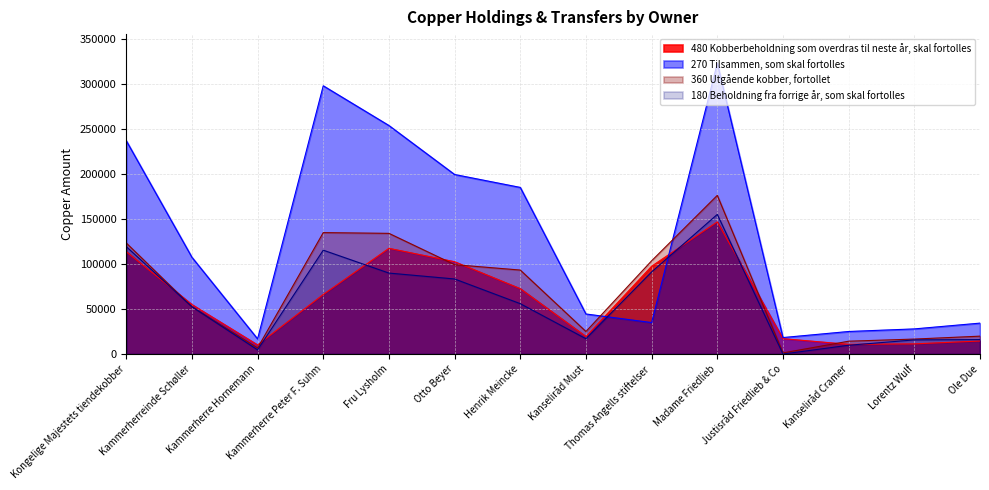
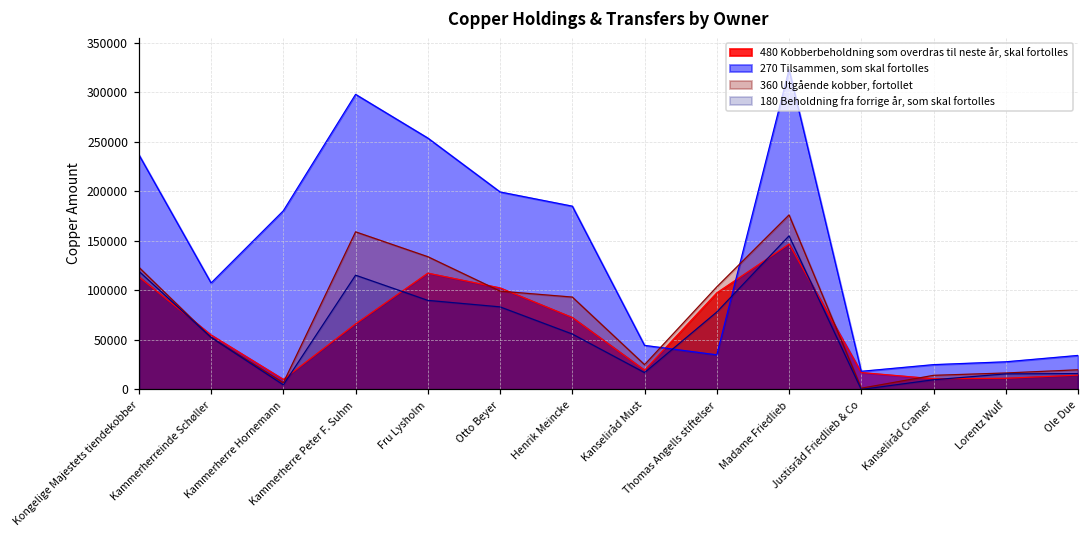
270 Tilsammen, som skal fortolles, Kammerherre Hornemann: 20000 -> 180000
360 Utgående kobber, fortollet, Kammerherre Peter F. Suhm: 130000 -> 160000
180 Beholdning fra forrige år, som skal fortolles, Thomas Angells stiftelser: 90000 -> 80000
